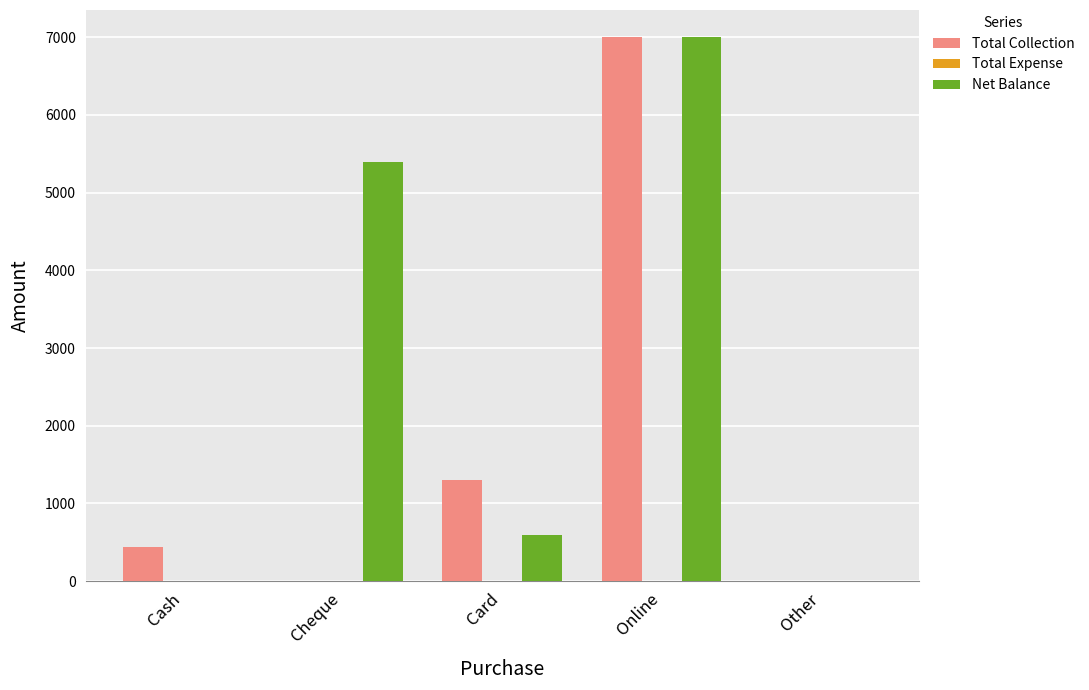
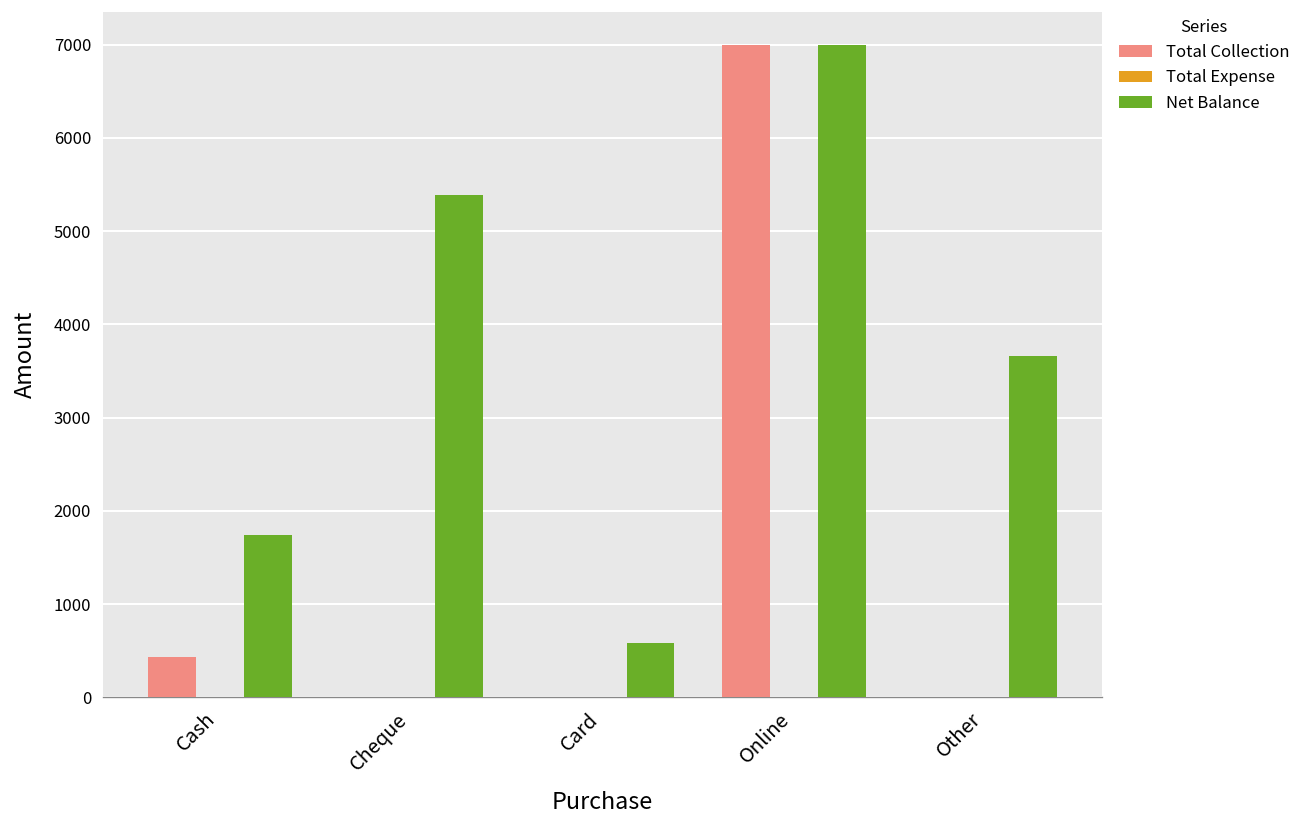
Net Balance, Cash: 0 -> 1700
Total Collection, Card: 1300 -> 0
Net Balance, Other: 0 -> 3700
